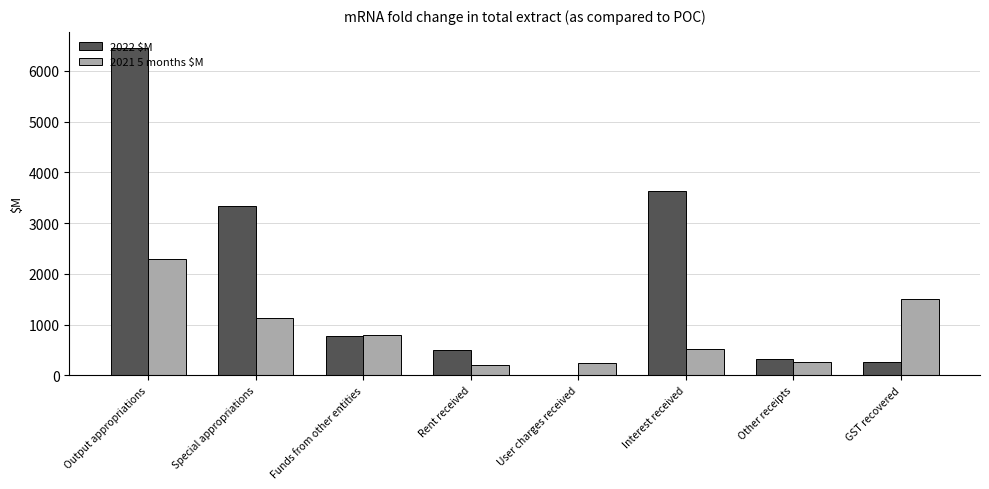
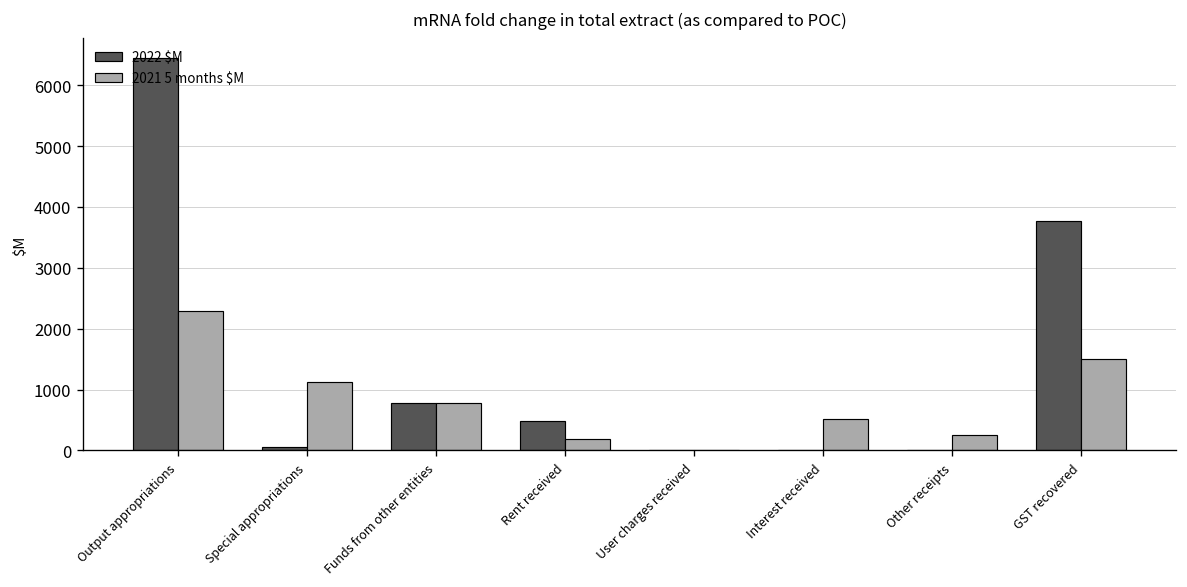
2022 $M, Special appropriations: 3300 -> 100
2021 5 months $M, User charges received: 200 -> 0
2022 $M, Interest received: 3600 -> 0
2022 $M, Other receipts: 300 -> 0
2022 $M, GST recovered: 300 -> 3800
